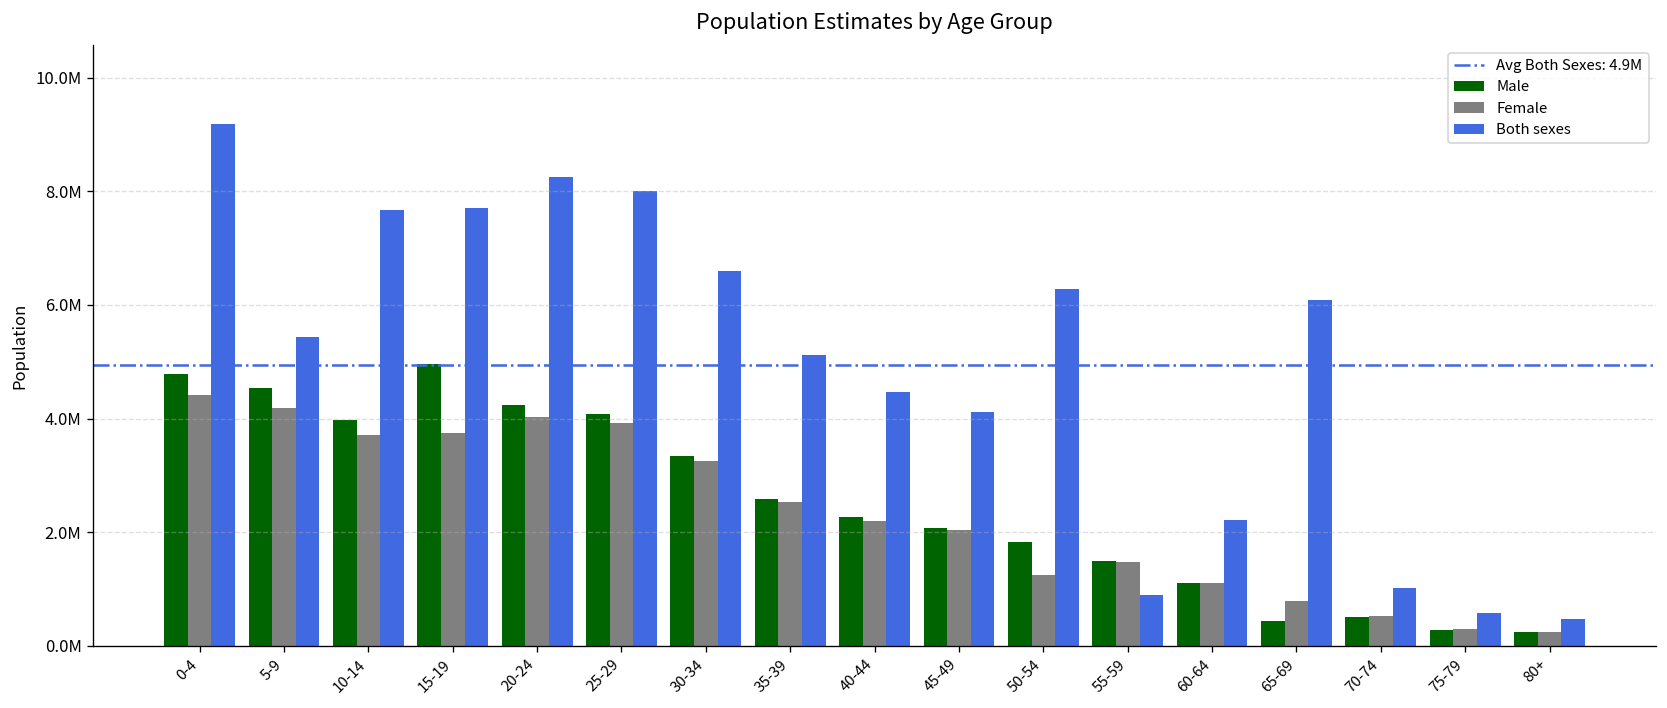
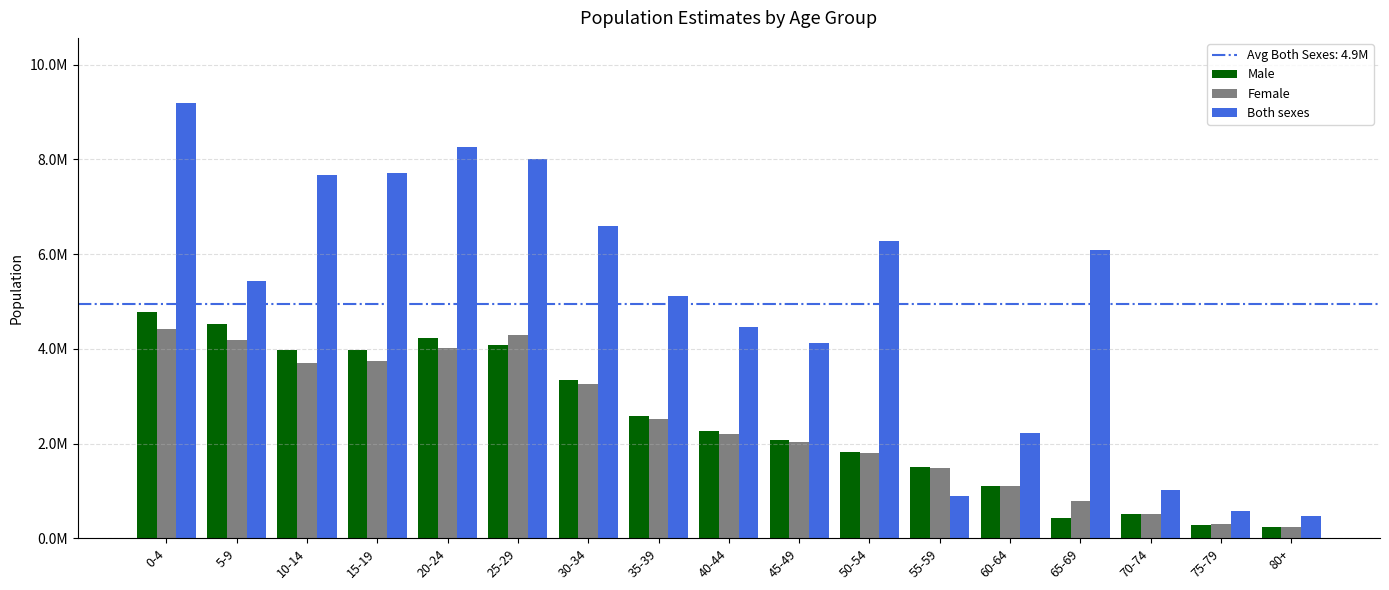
Male, 15-19: 5000000 -> 4000000
Female, 25-29: 3900000 -> 4300000
Female, 50-54: 1300000 -> 1800000
